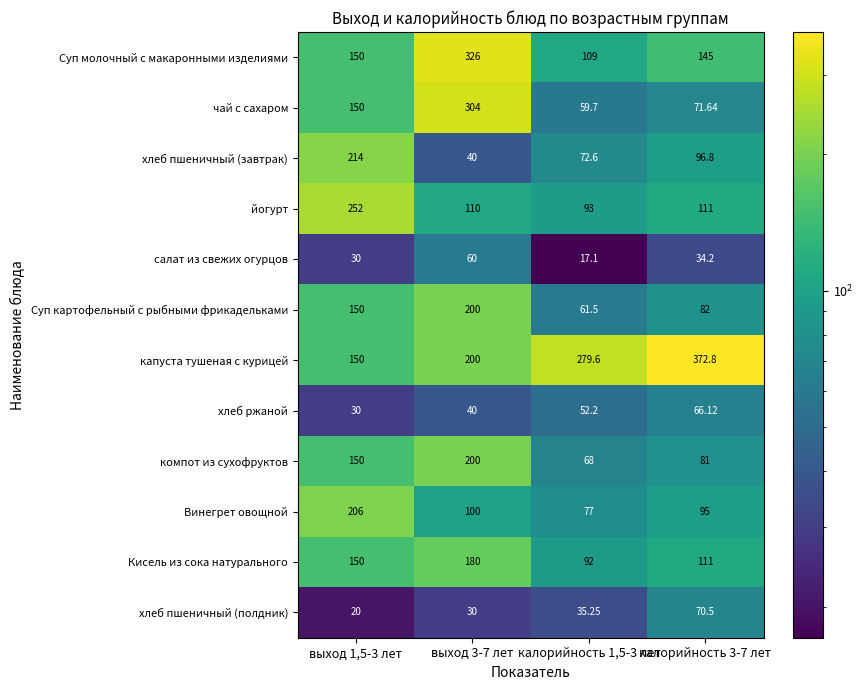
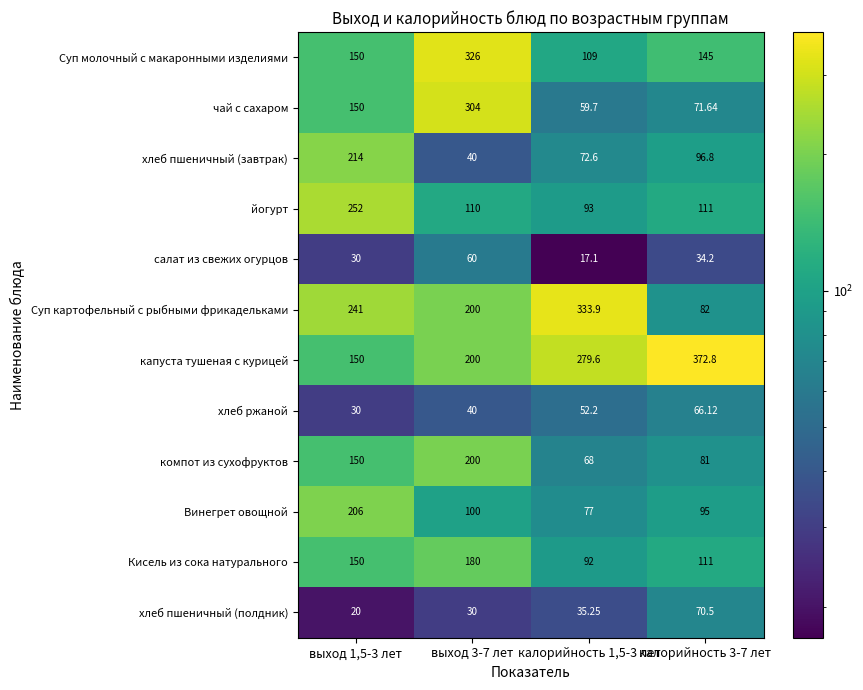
Суп картофельный с рыбными фрикадельками, выход 1,5-3 лет: 150 -> 241
Суп картофельный с рыбными фрикадельками, калорийность 1,5-3 лет: 61.5 -> 333.9
